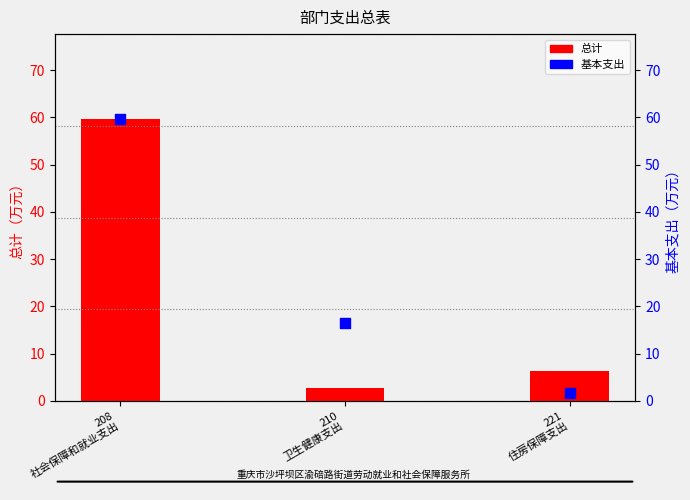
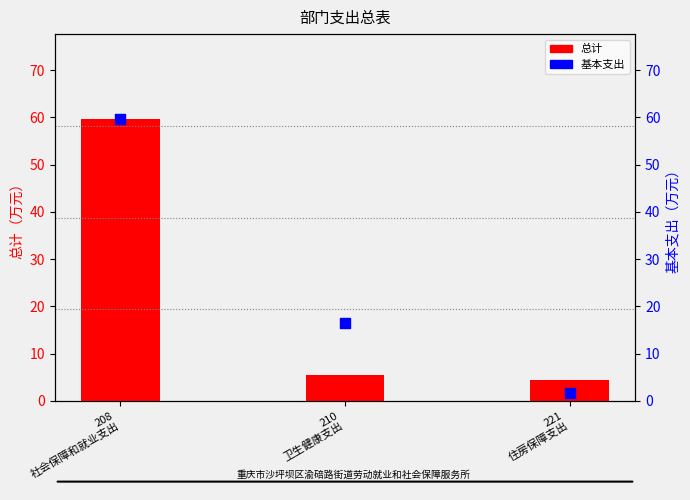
总计, 210 卫生健康支出: 3 -> 5
总计, 221 住房保障支出: 6 -> 4
